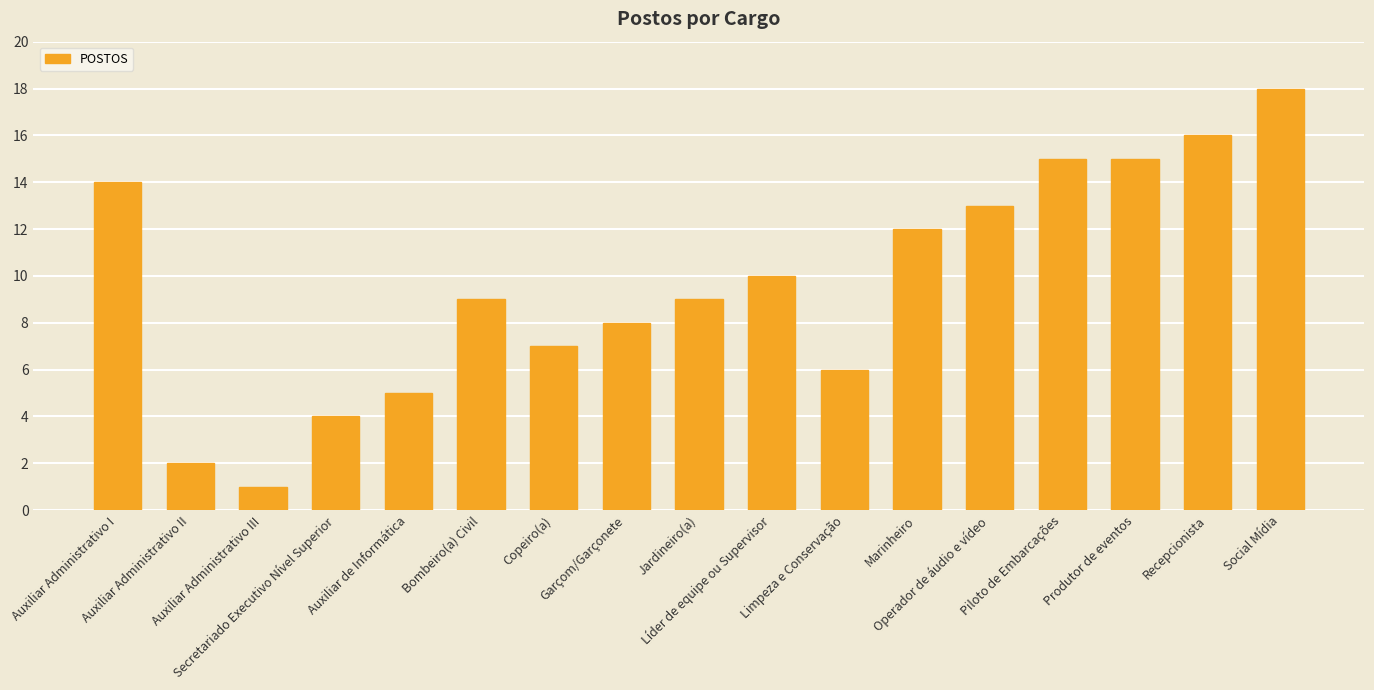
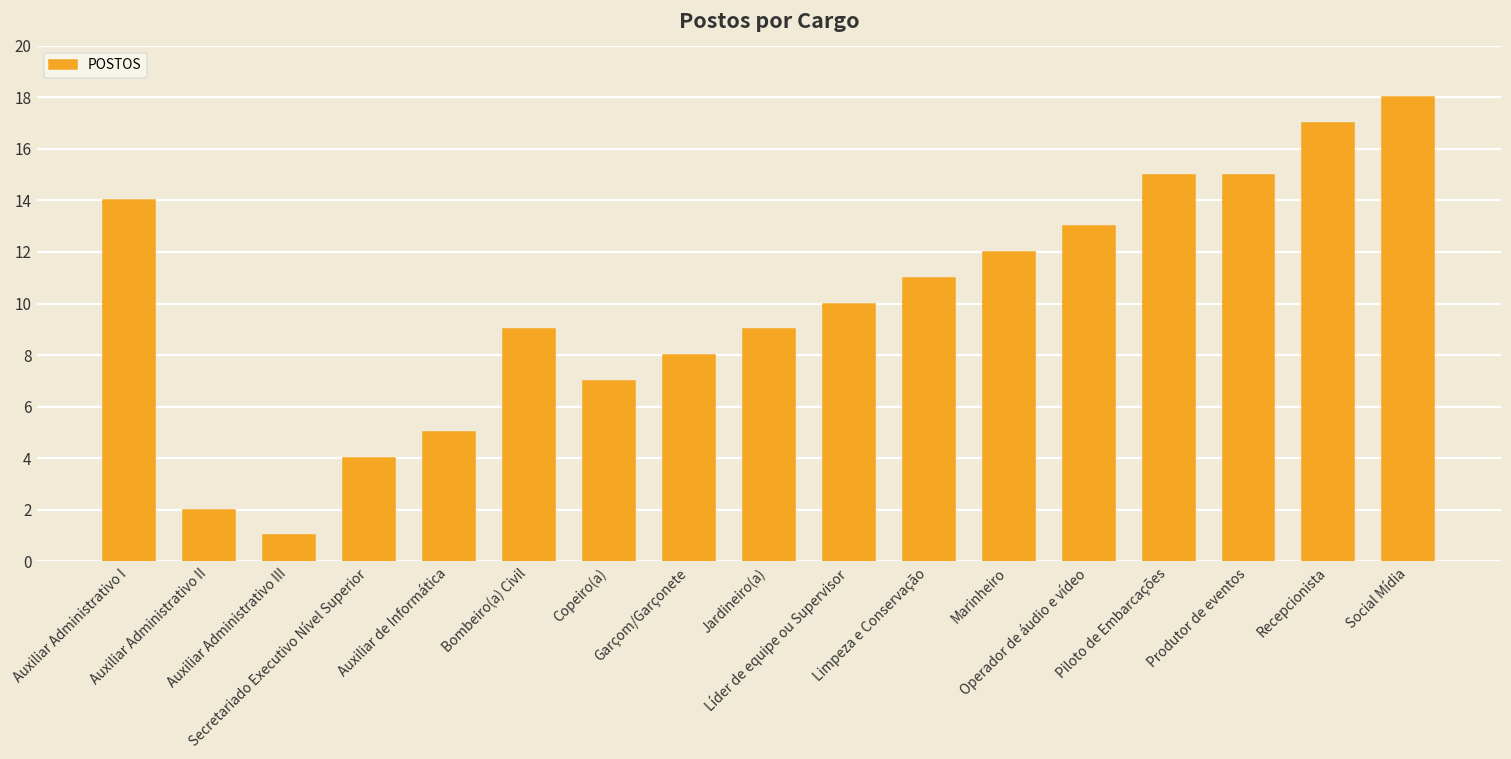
Limpeza e Conservação: 6 -> 11
Recepcionista: 16 -> 17
